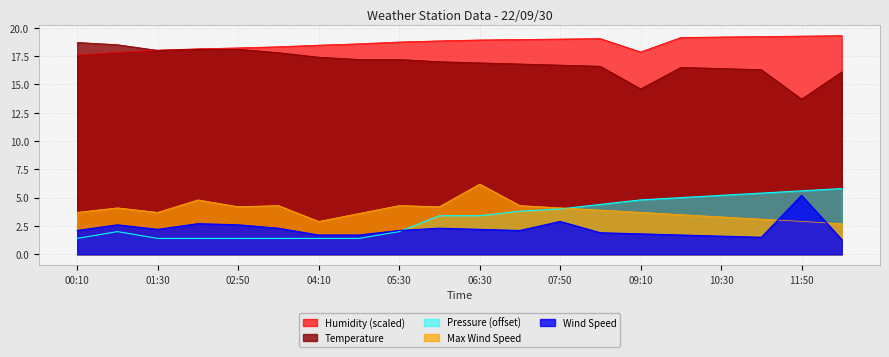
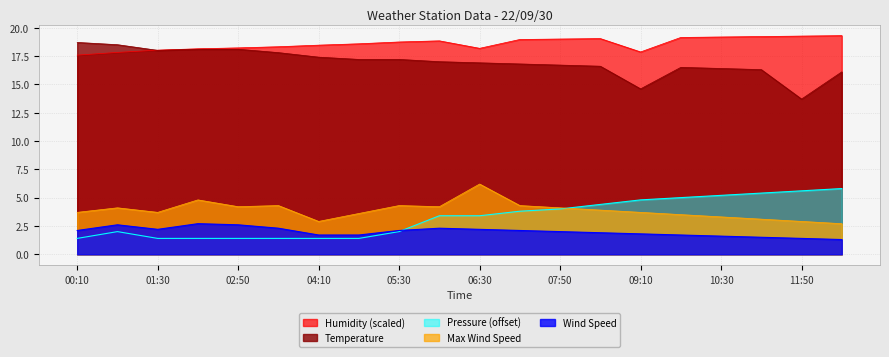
Humidity (scaled), 06:30: 18.9 -> 18.2
Wind Speed, 07:50: 2.9 -> 2.0
Wind Speed, 11:50: 5.2 -> 1.4
